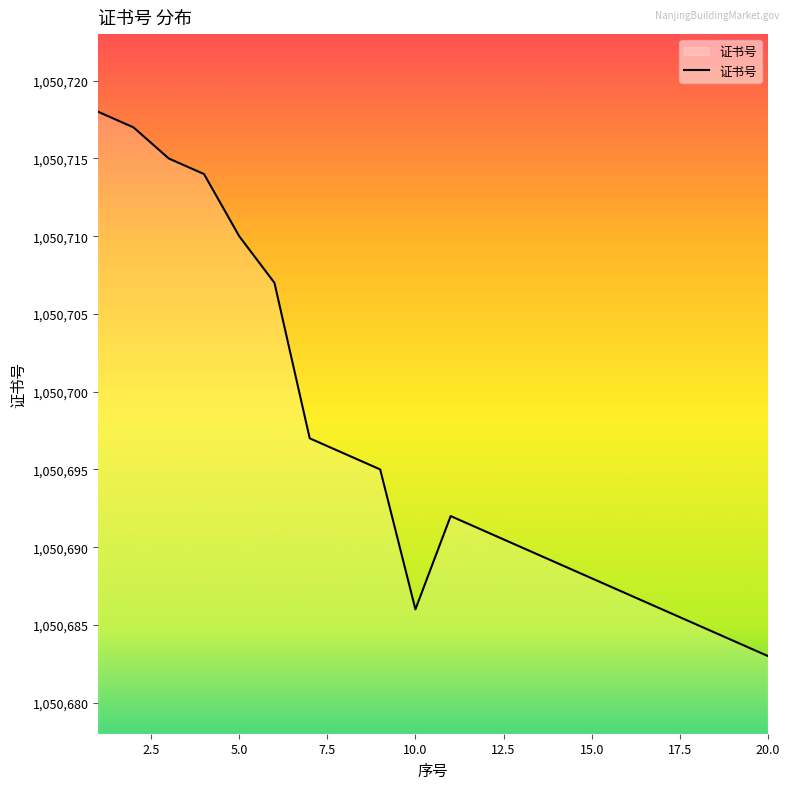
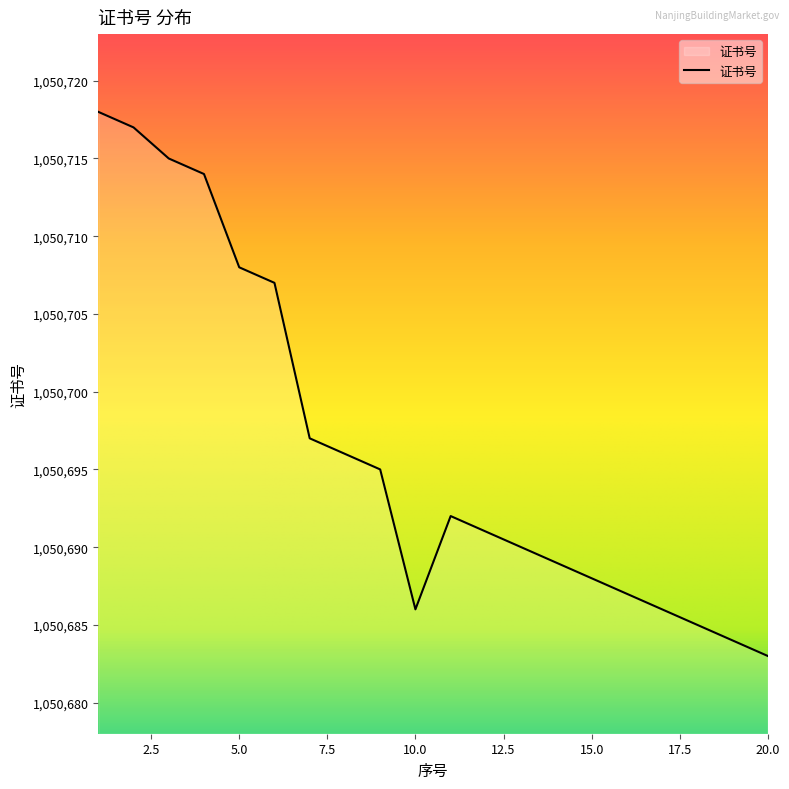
5.0: 1,050,710 -> 1,050,708
